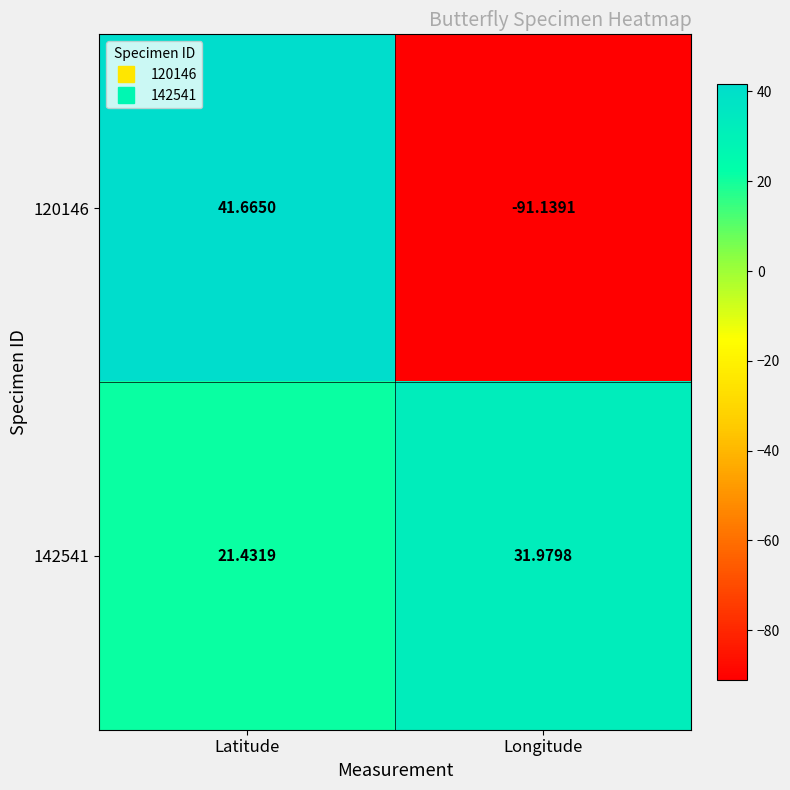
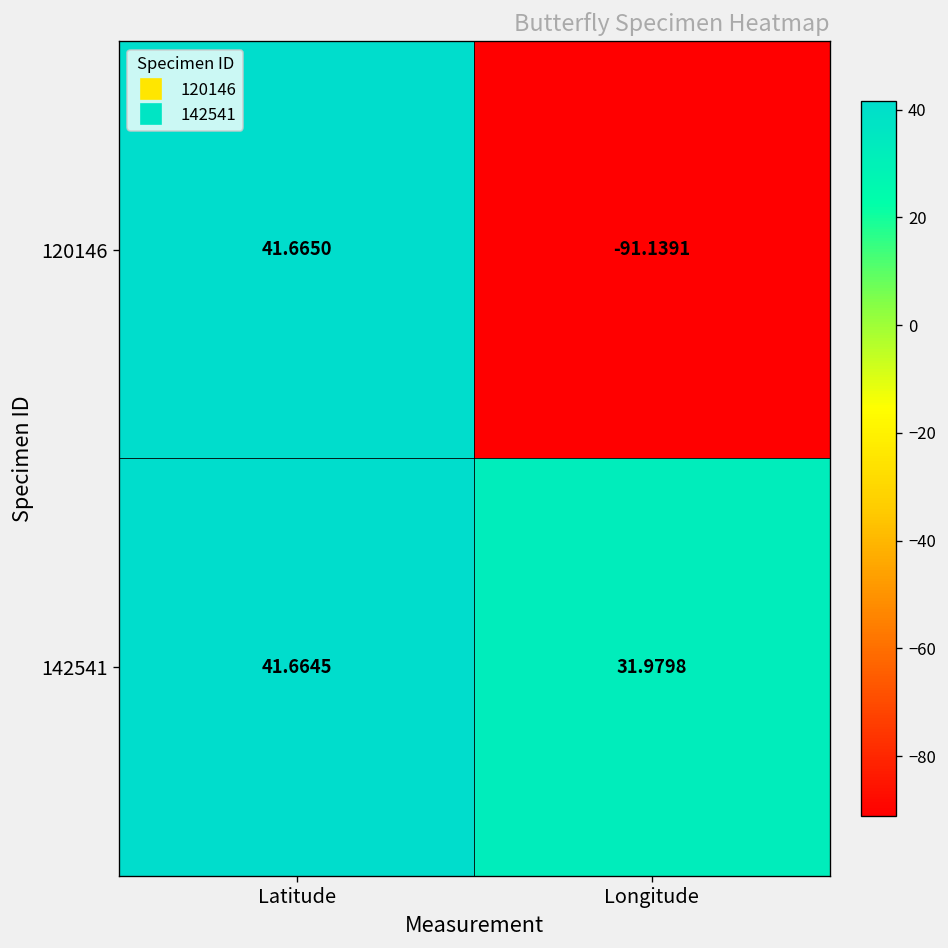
142541, Latitude: 21.4319 -> 41.6645
